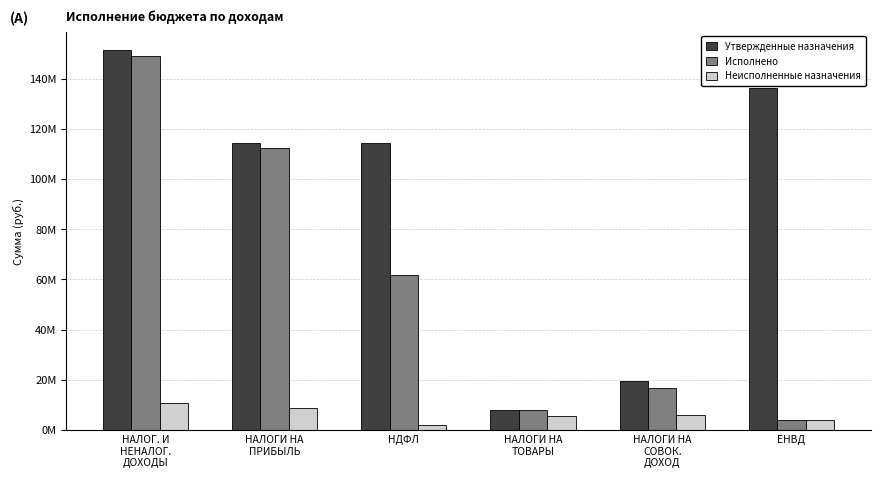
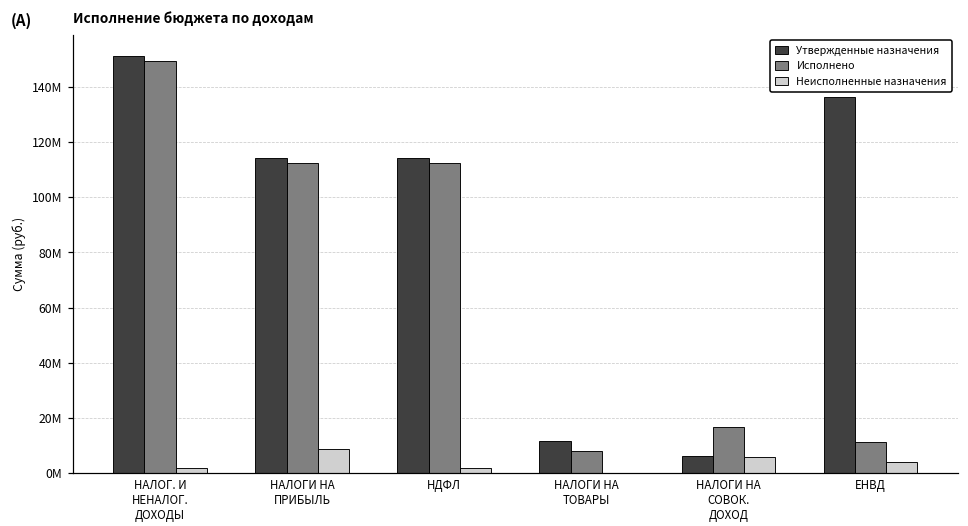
Неисполненные назначения, НАЛОГ. И НЕНАЛОГ. ДОХОДЫ: 11000000 -> 2000000
Исполнено, НДФЛ: 62000000 -> 112000000
Утвержденные назначения, НАЛОГИ НА ТОВАРЫ: 8000000 -> 12000000
Неисполненные назначения, НАЛОГИ НА ТОВАРЫ: 5000000 -> 0
Утвержденные назначения, НАЛОГИ НА СОВОК. ДОХОД: 20000000 -> 6000000
Исполнено, ЕНВД: 4000000 -> 11000000
